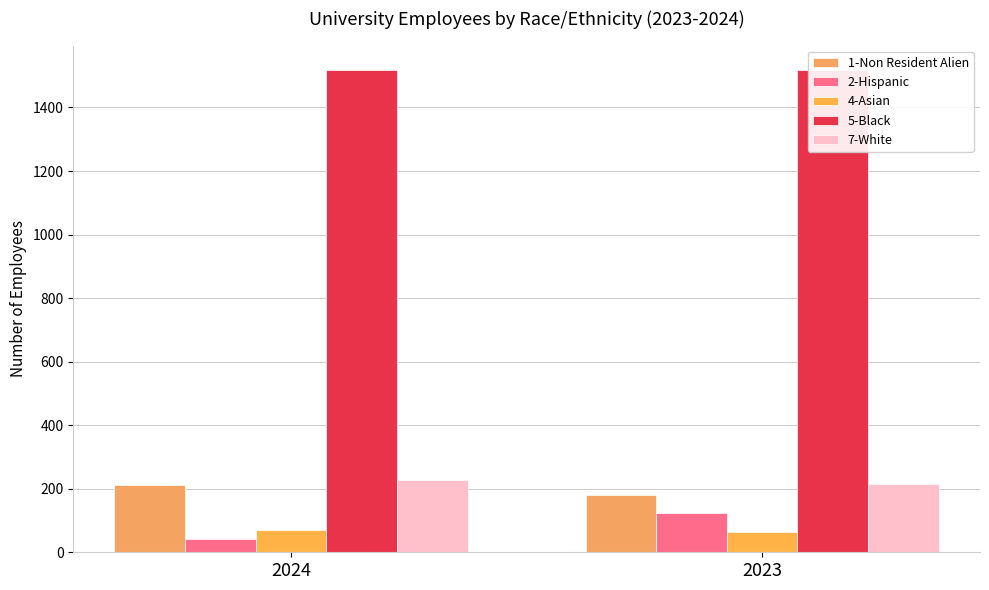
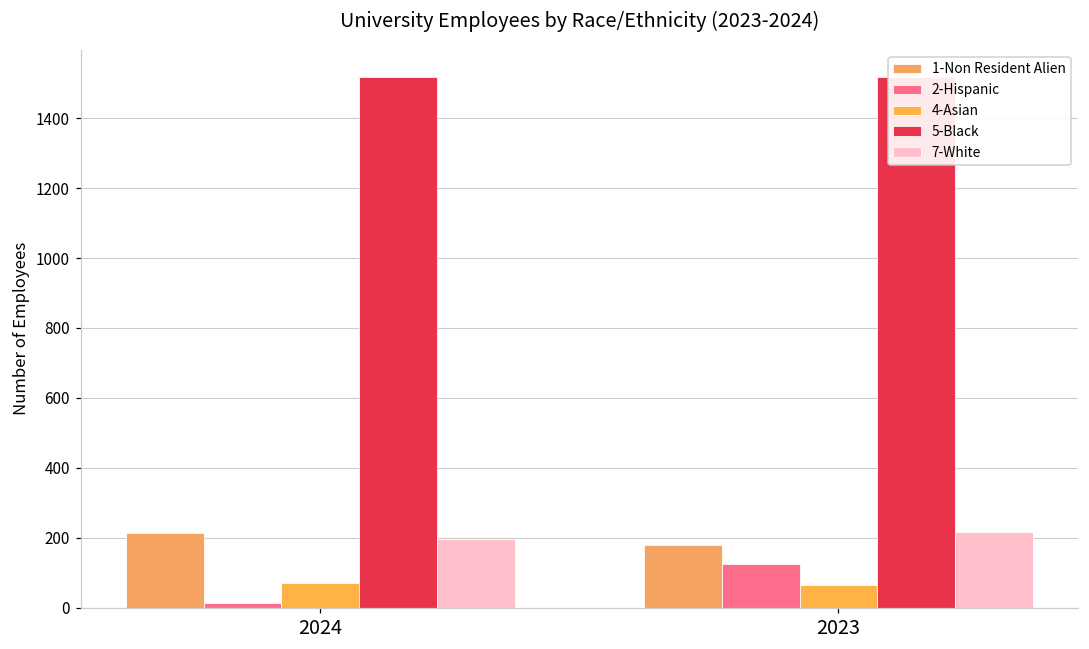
2-Hispanic, 2024: 40 -> 10
7-White, 2024: 230 -> 200
